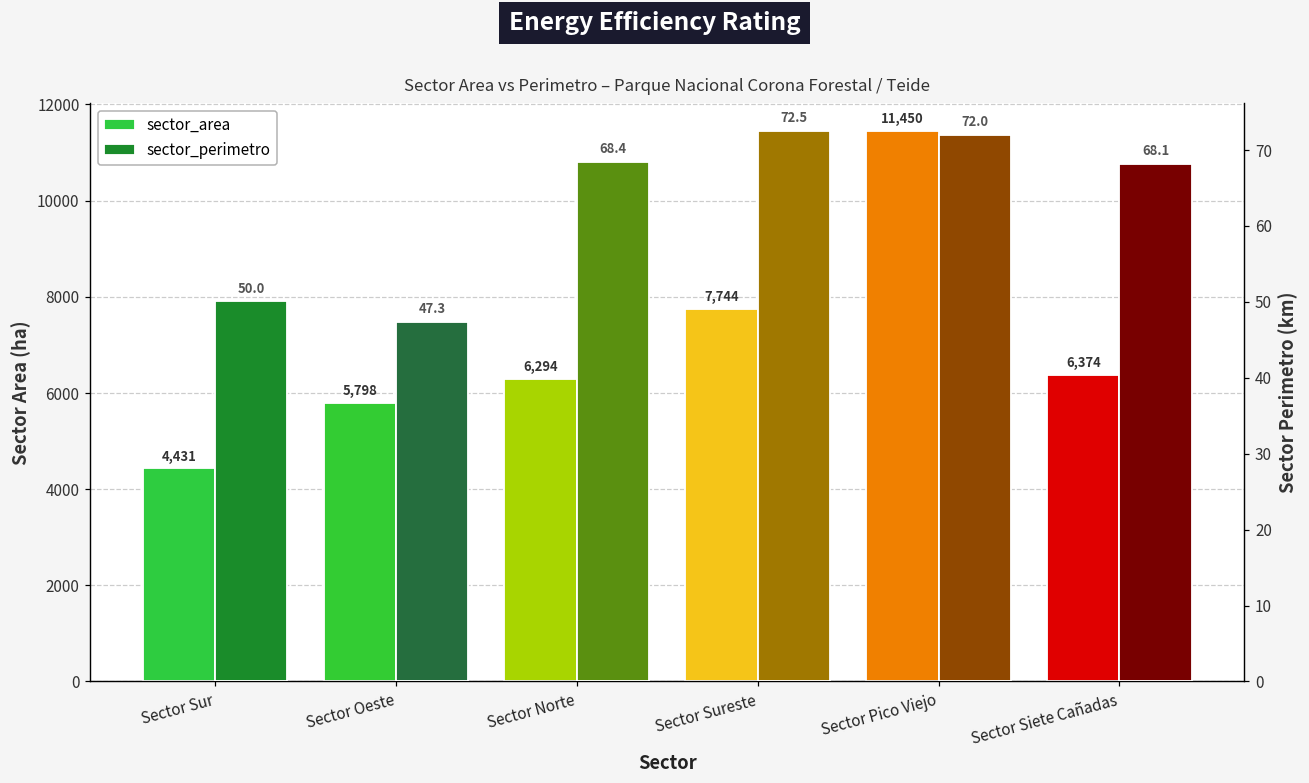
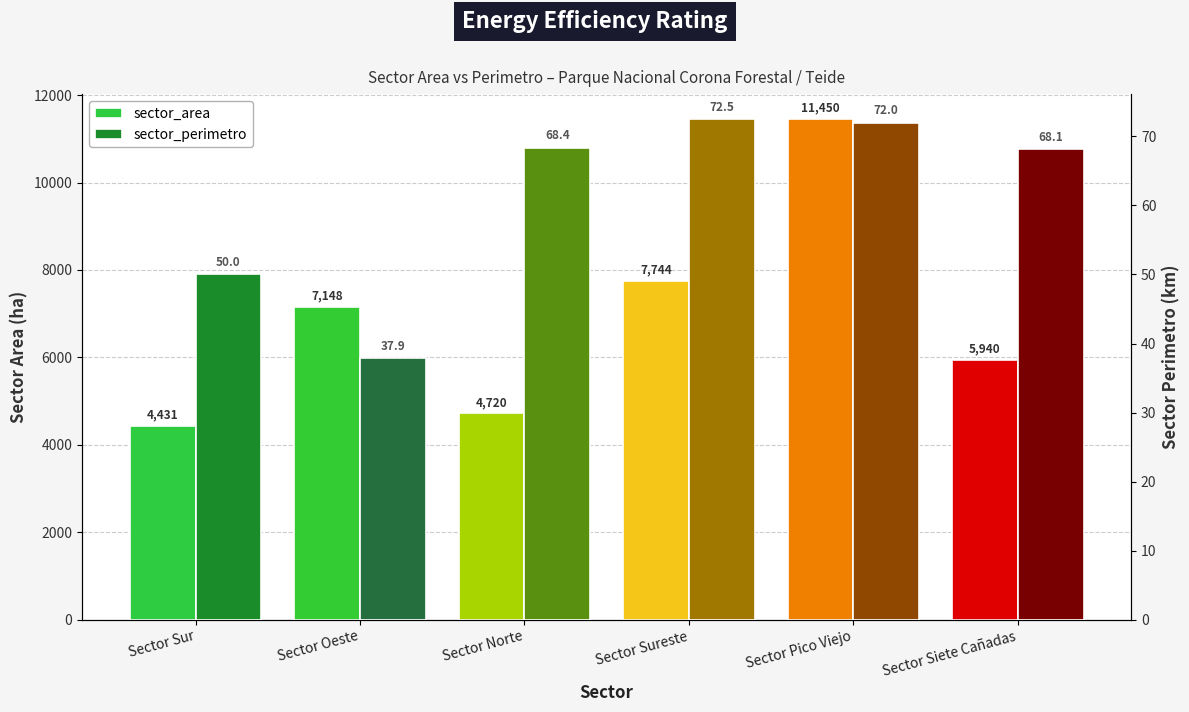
sector_area, Sector Oeste: 5,798 -> 7,148
sector_area, Sector Norte: 6,294 -> 4,720
sector_area, Sector Siete Cañadas: 6,374 -> 5,940
sector_perimetro, Sector Oeste: 47.3 -> 37.9
